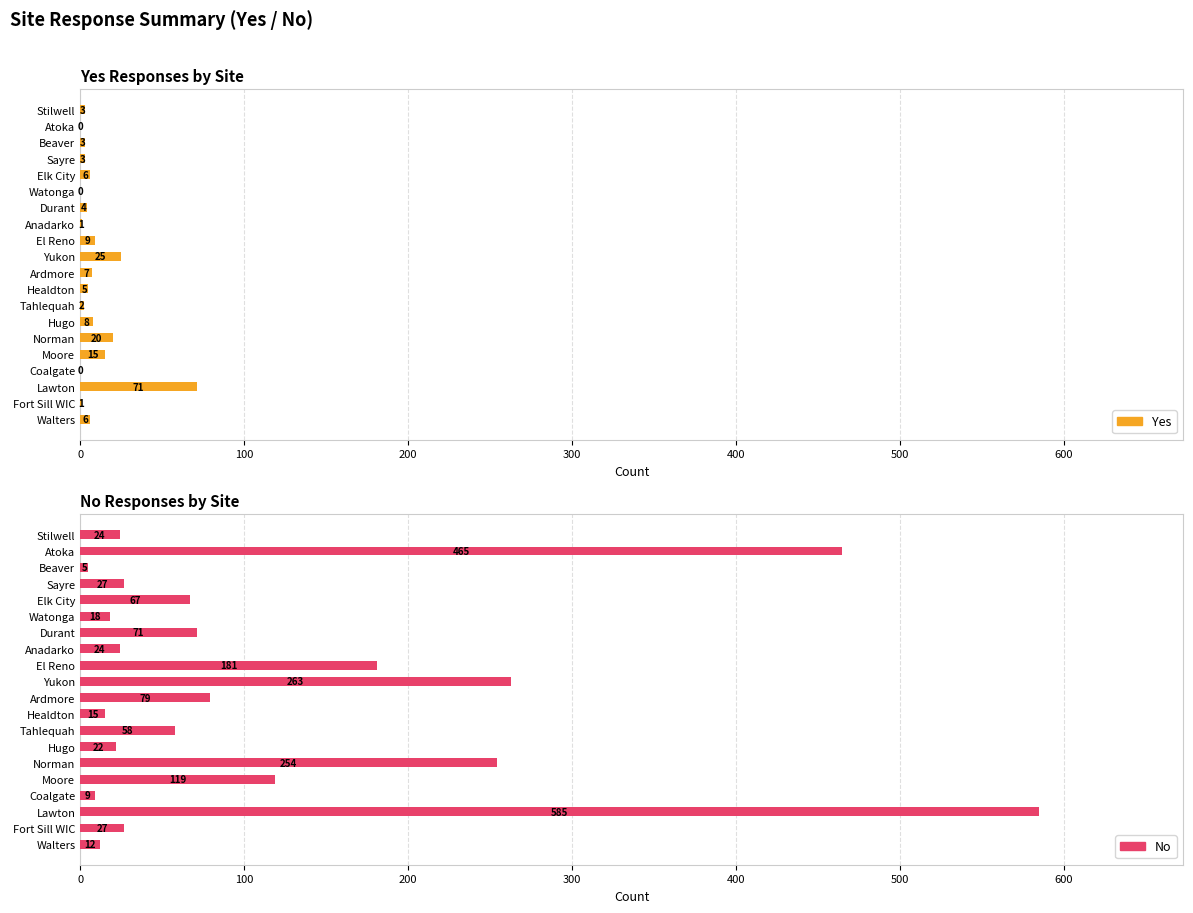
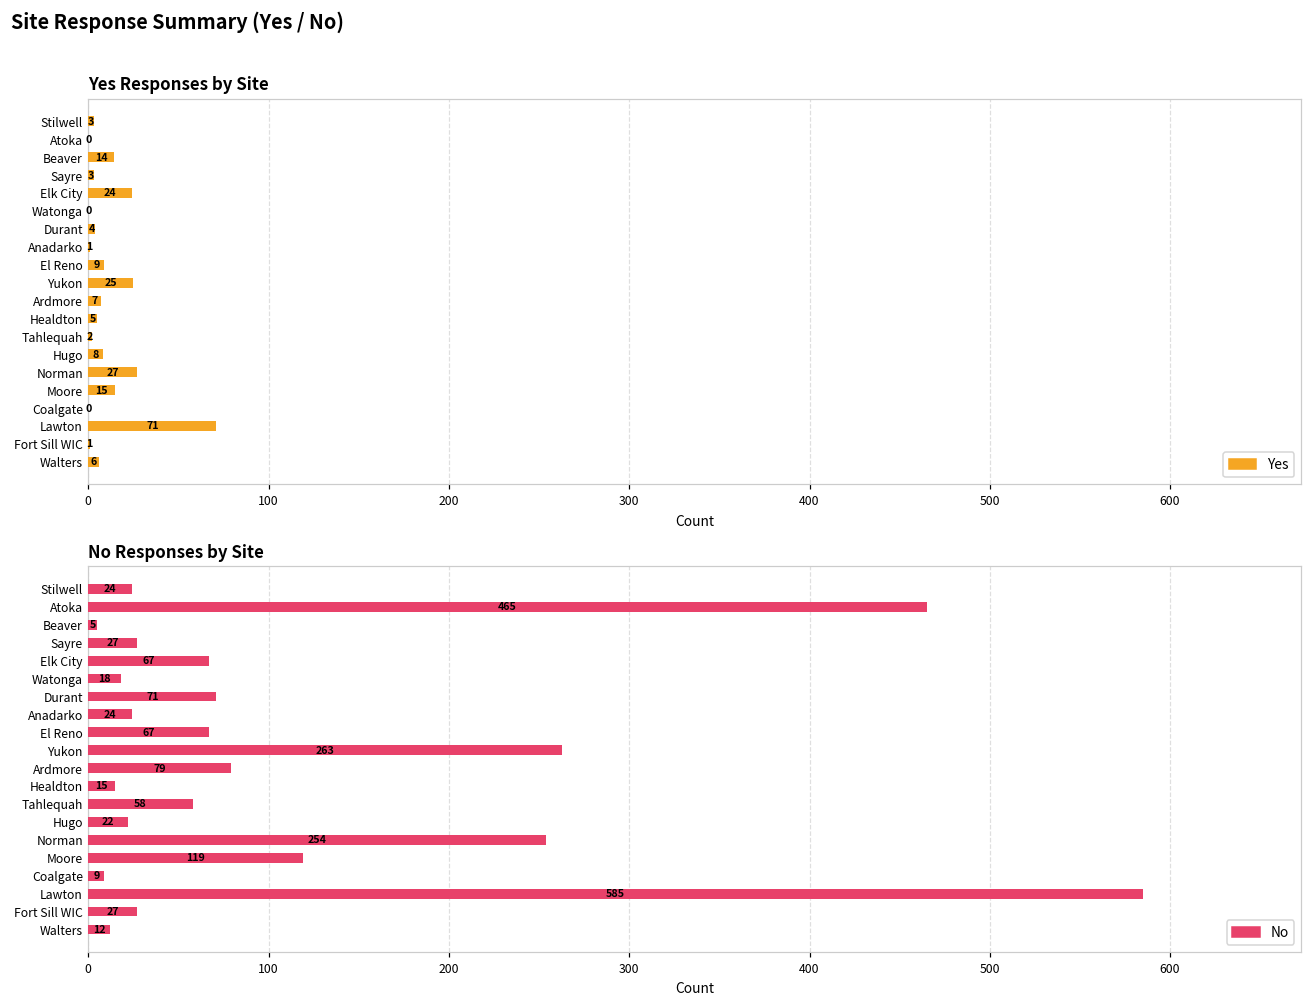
Yes Responses by Site, Beaver: 3 -> 14
Yes Responses by Site, Elk City: 6 -> 24
Yes Responses by Site, Norman: 20 -> 27
No Responses by Site, El Reno: 181 -> 67
